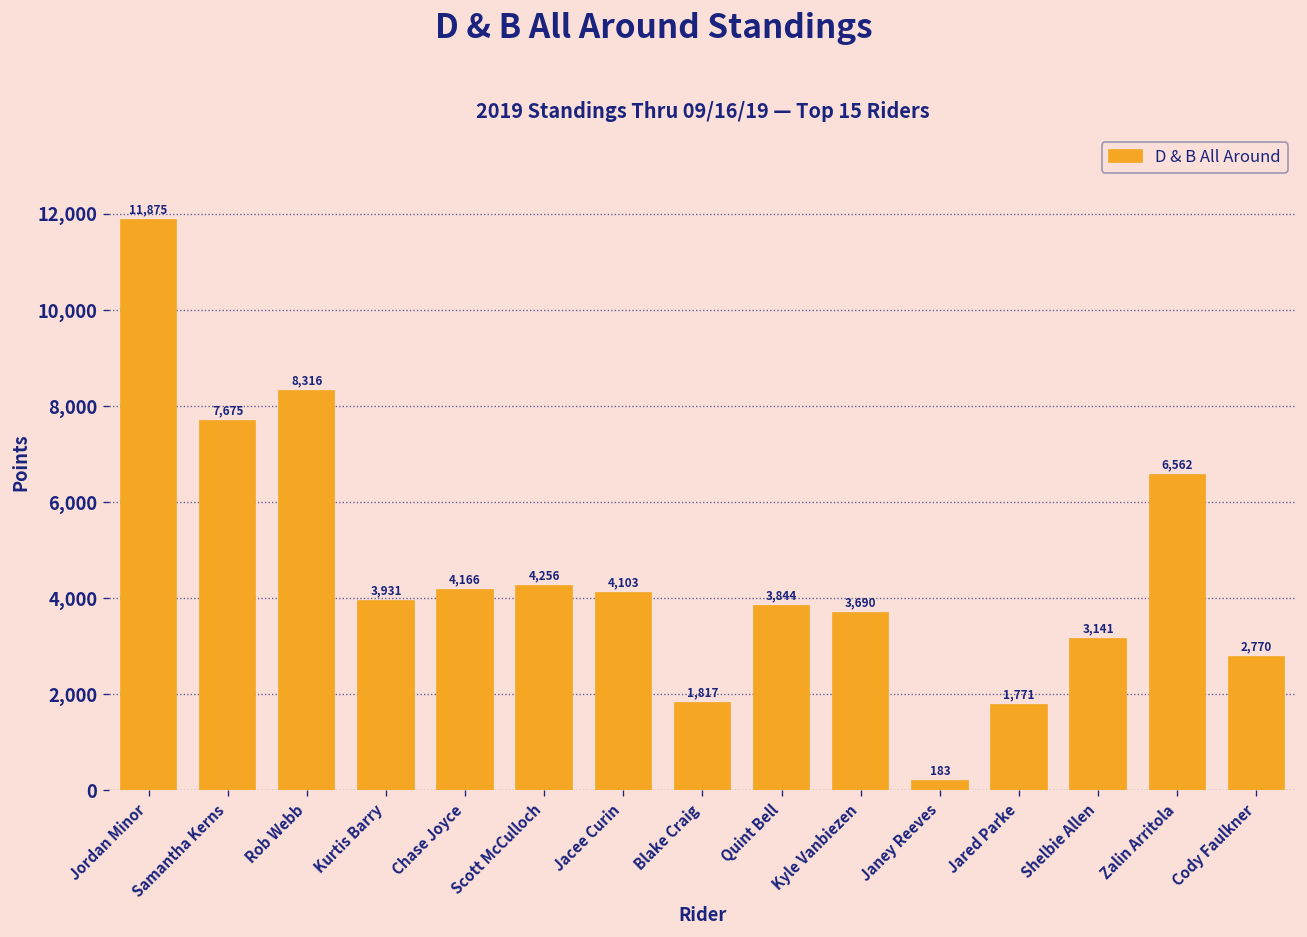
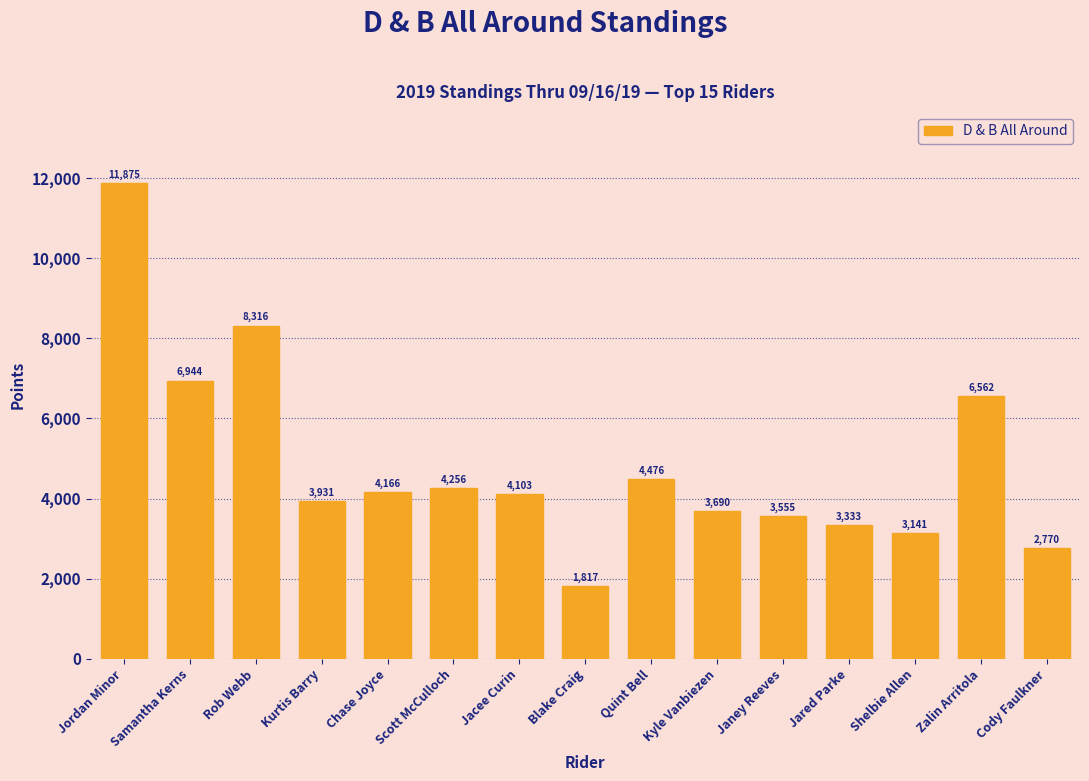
Samantha Kerns: 7,675 -> 6,944
Quint Bell: 3,844 -> 4,476
Janey Reeves: 183 -> 3,555
Jared Parke: 1,771 -> 3,333
